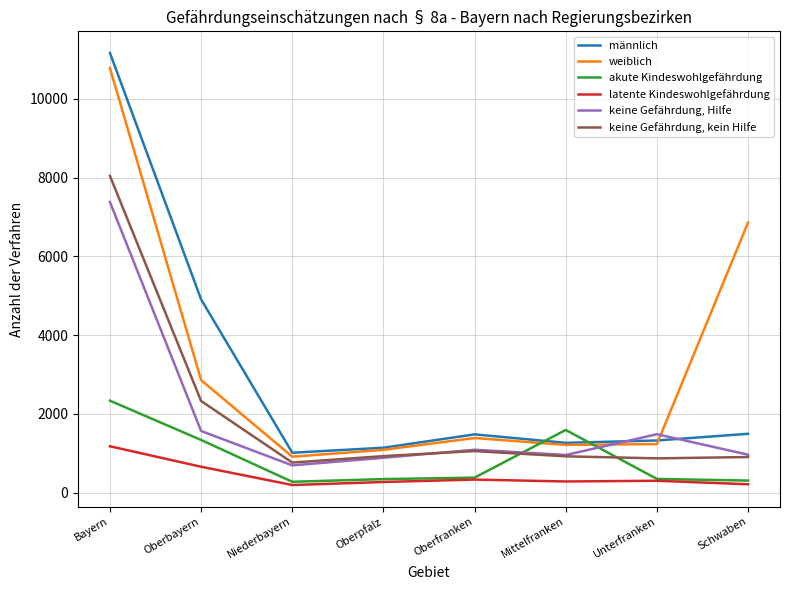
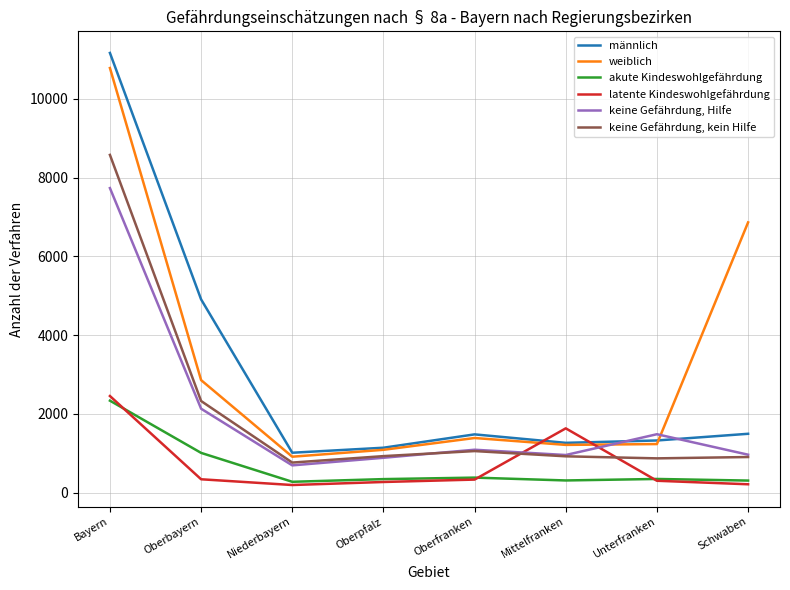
latente Kindeswohlgefährdung, Bayern: 1200 -> 2500
keine Gefährdung, Hilfe, Bayern: 7400 -> 7700
keine Gefährdung, kein Hilfe, Bayern: 8000 -> 8600
akute Kindeswohlgefährdung, Oberbayern: 1300 -> 1000
latente Kindeswohlgefährdung, Oberbayern: 700 -> 300
keine Gefährdung, Hilfe, Oberbayern: 1600 -> 2100
akute Kindeswohlgefährdung, Mittelfranken: 1600 -> 300
latente Kindeswohlgefährdung, Mittelfranken: 300 -> 1600
